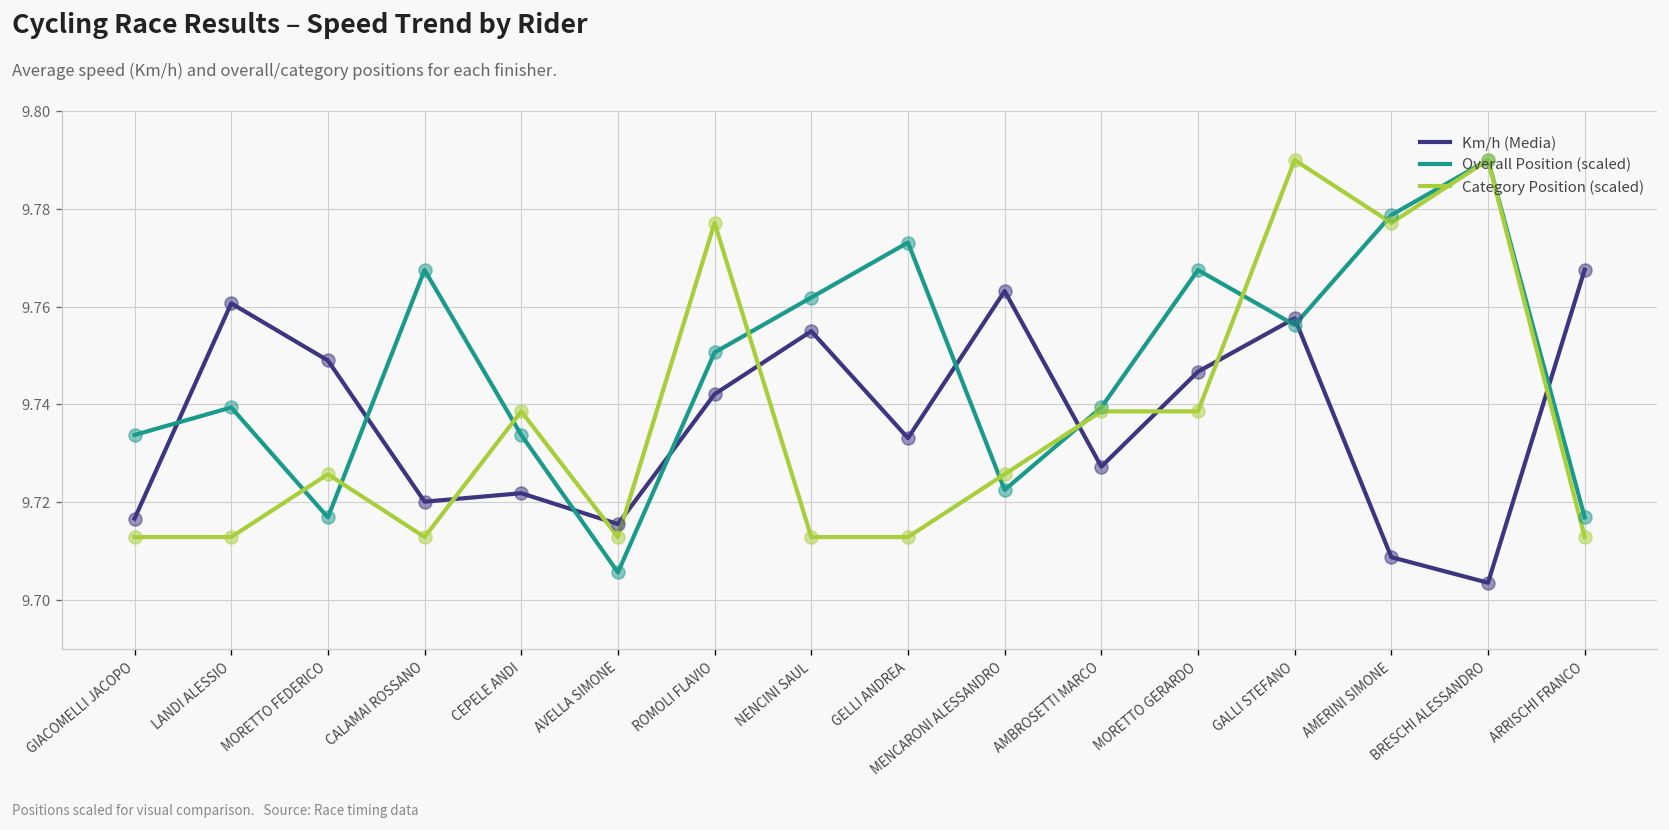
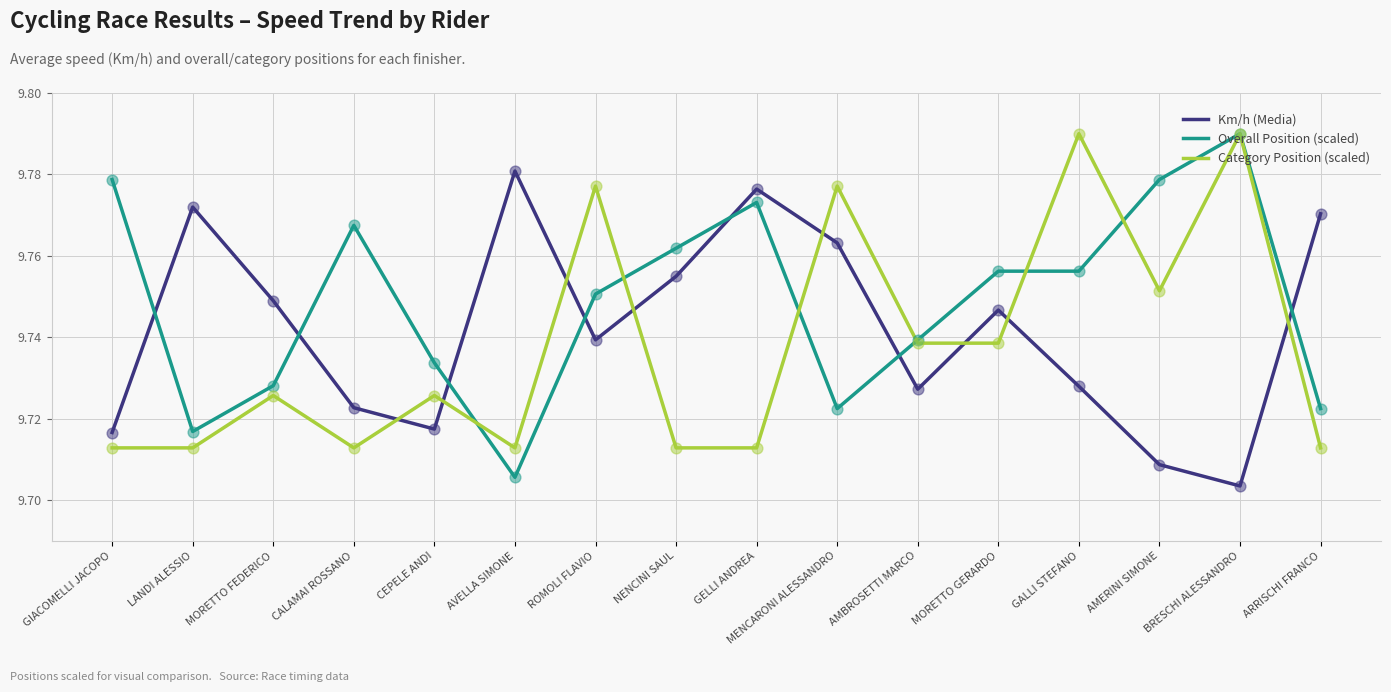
Overall Position (scaled), GIACOMELLI JACOPO: 9.734 -> 9.779
Km/h (Media), LANDI ALESSIO: 9.761 -> 9.772
Overall Position (scaled), LANDI ALESSIO: 9.739 -> 9.717
Overall Position (scaled), MORETTO FEDERICO: 9.717 -> 9.728
Km/h (Media), CALAMAI ROSSANO: 9.720 -> 9.723
Km/h (Media), CEPELE ANDI: 9.722 -> 9.717
Category Position (scaled), CEPELE ANDI: 9.739 -> 9.726
Km/h (Media), AVELLA SIMONE: 9.716 -> 9.781
Km/h (Media), ROMOLI FLAVIO: 9.742 -> 9.739
Km/h (Media), GELLI ANDREA: 9.733 -> 9.776
Category Position (scaled), MENCARONI ALESSANDRO: 9.726 -> 9.777
Overall Position (scaled), MORETTO GERARDO: 9.767 -> 9.756
Km/h (Media), GALLI STEFANO: 9.758 -> 9.728
Category Position (scaled), AMERINI SIMONE: 9.777 -> 9.751
Km/h (Media), ARRISCHI FRANCO: 9.768 -> 9.770
Overall Position (scaled), ARRISCHI FRANCO: 9.717 -> 9.723
